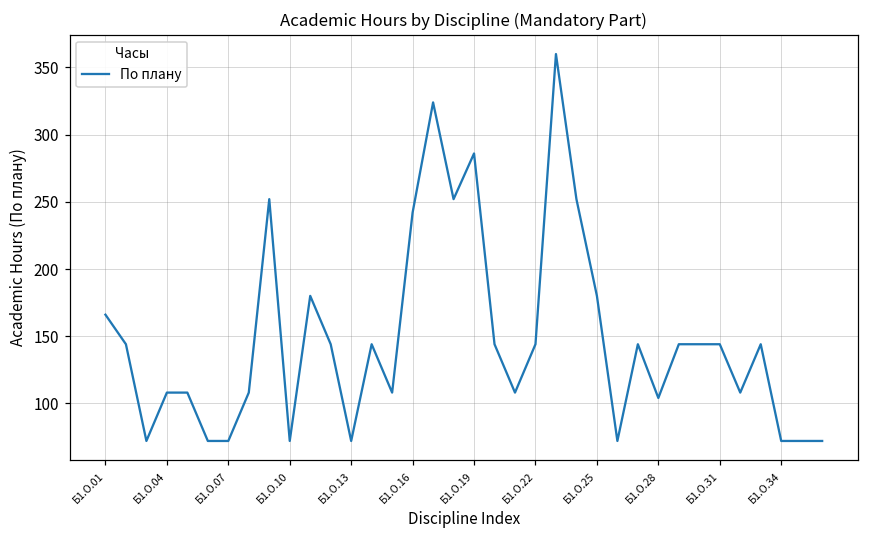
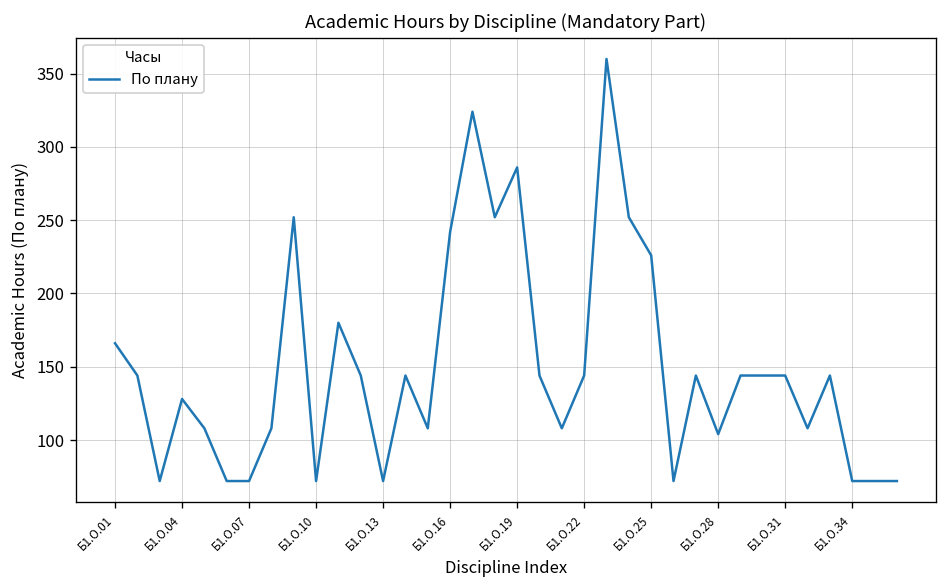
Б1.О.04: 108 -> 128
Б1.О.25: 180 -> 226
